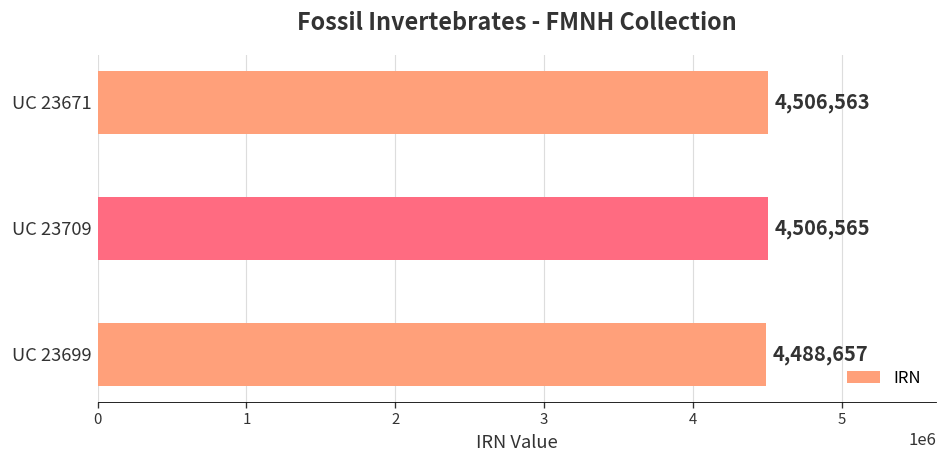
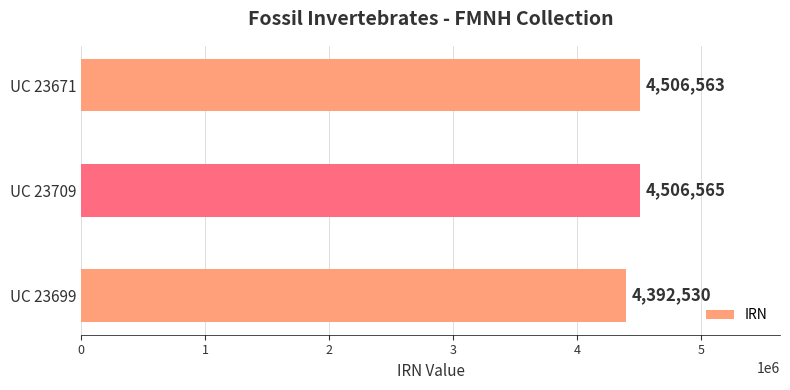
UC 23699: 4,488,657 -> 4,392,530
